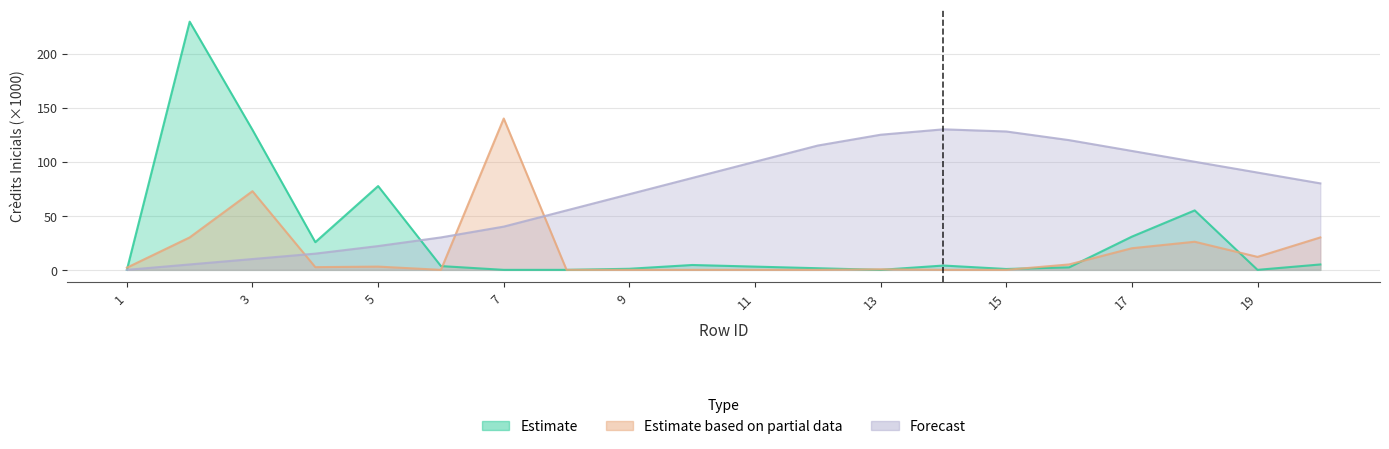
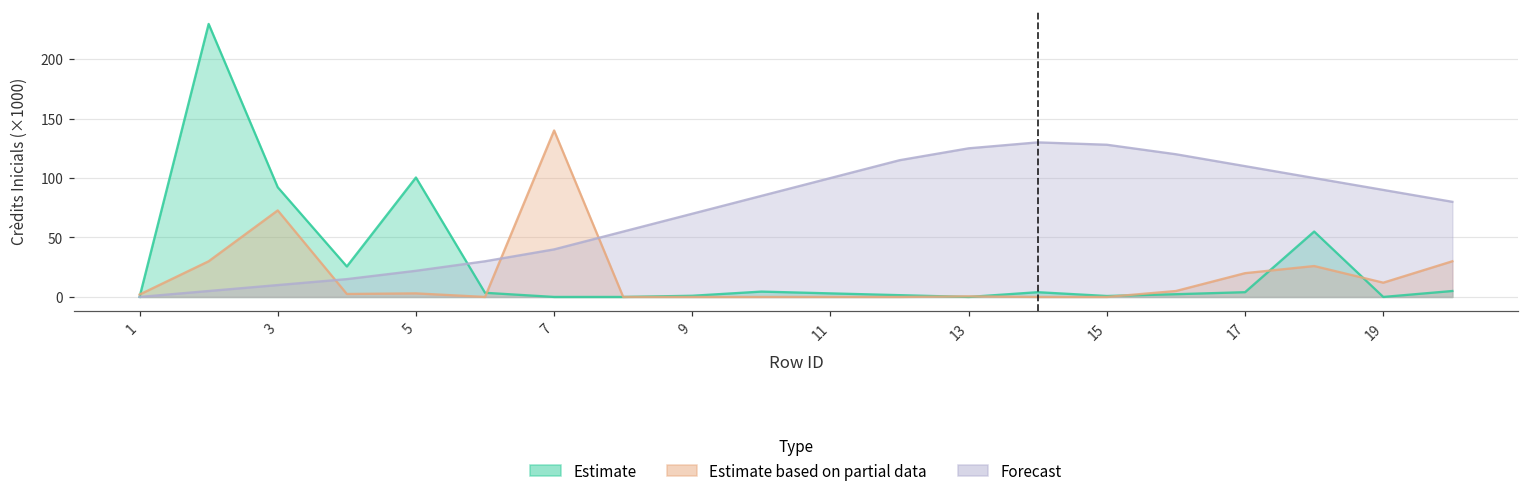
Estimate, 3: 130 -> 92
Estimate, 5: 78 -> 100
Estimate, 17: 31 -> 4
